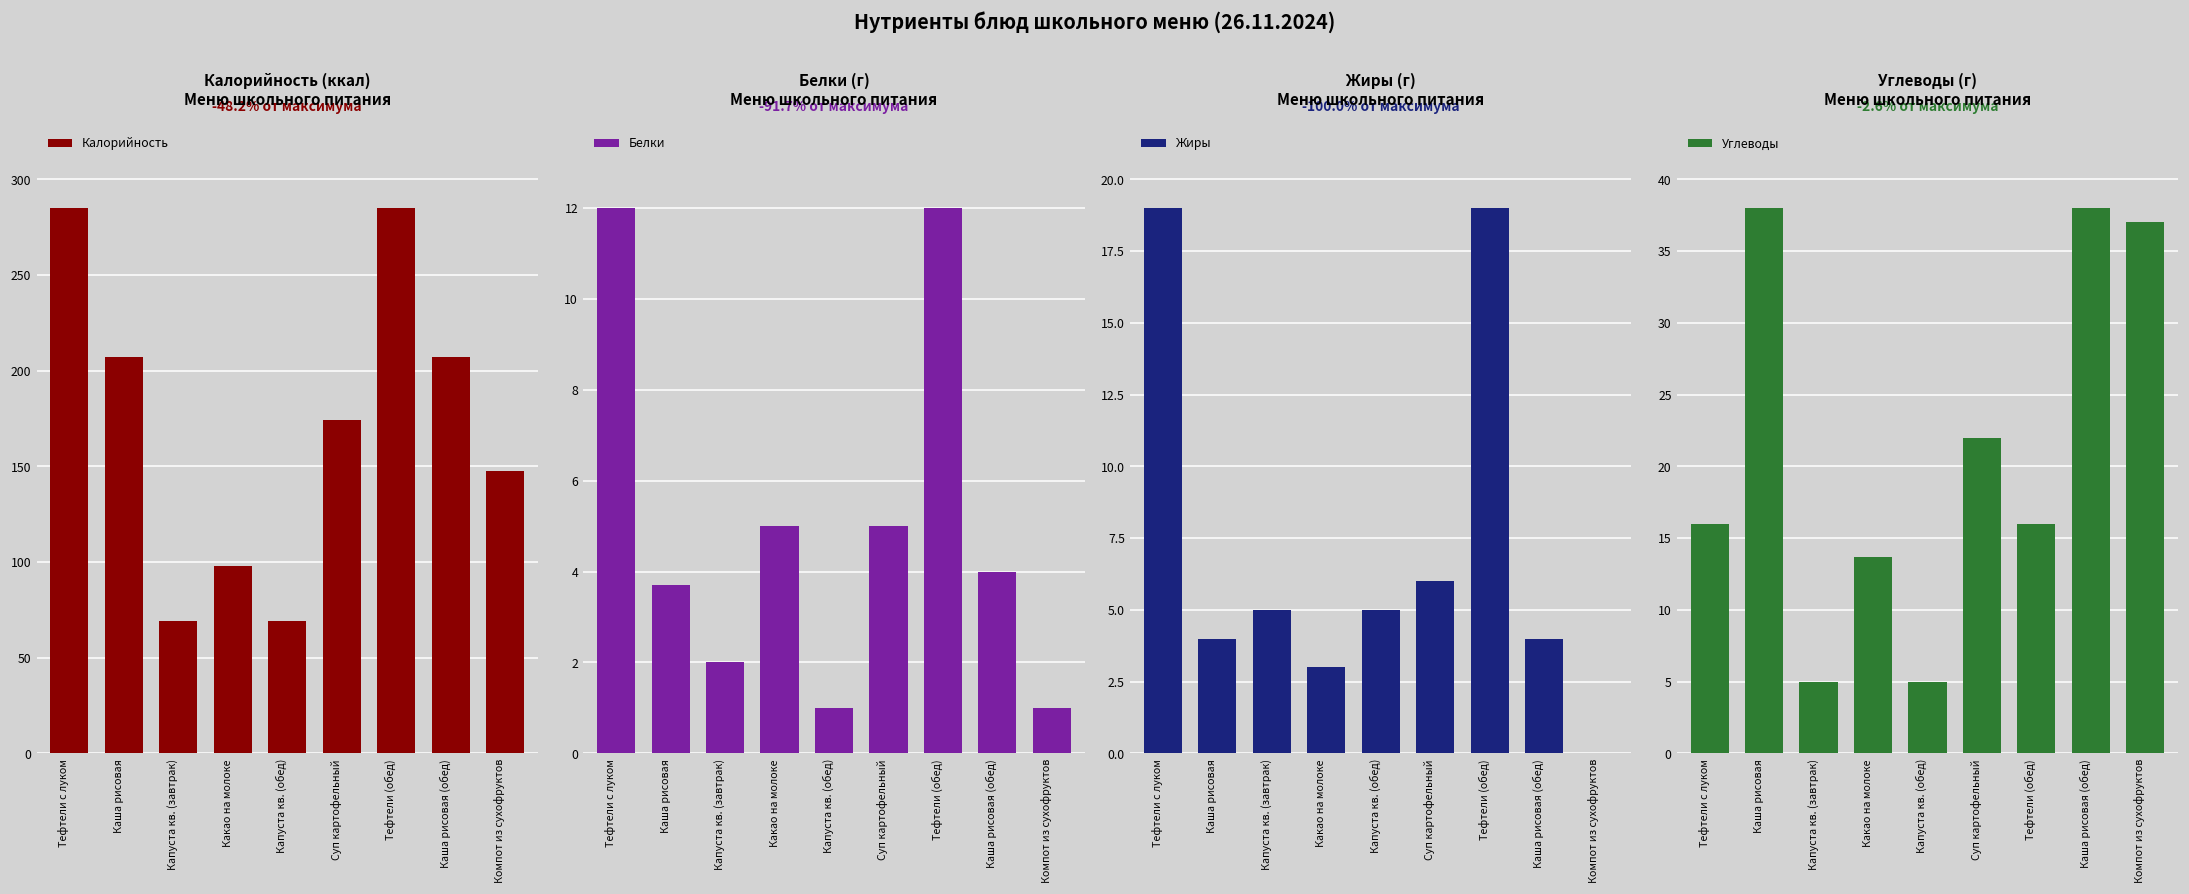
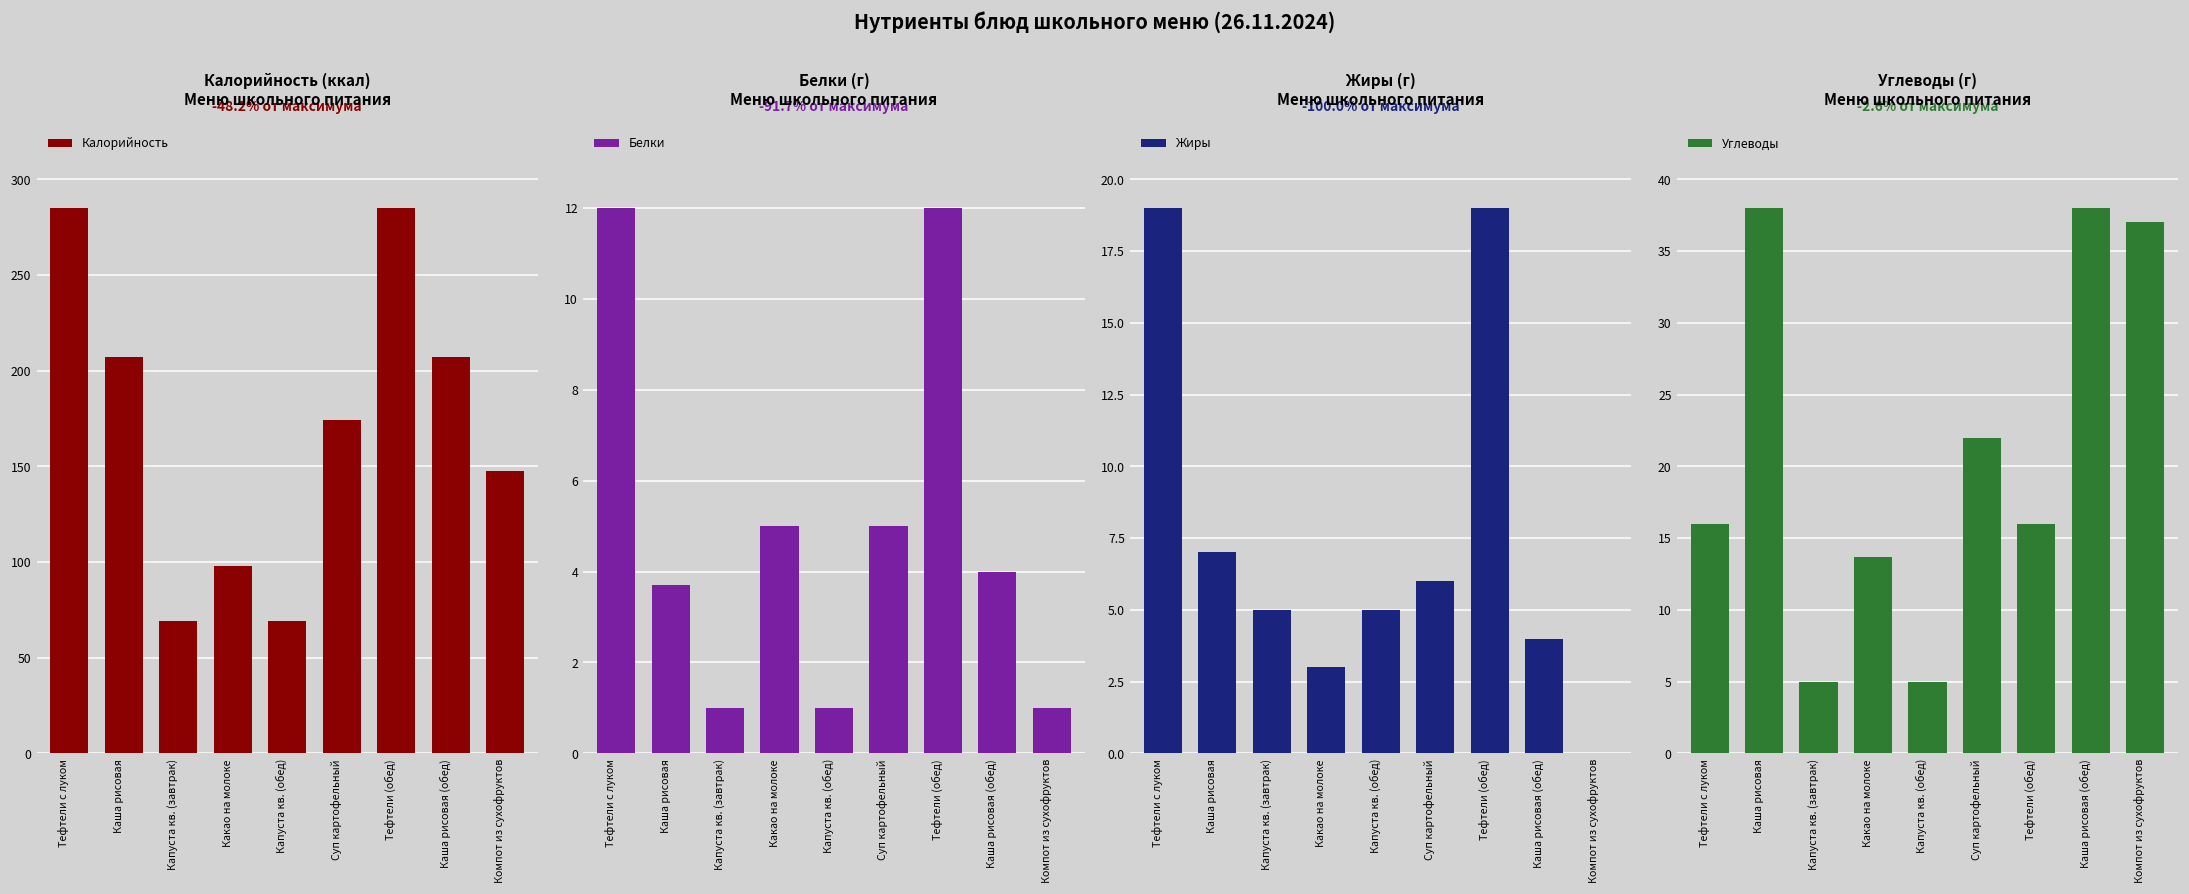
Белки (г) Меню школьного питания, Капуста кв. (завтрак): 2 -> 1
Жиры (г) Меню школьного питания, Каша рисовая: 4 -> 7
